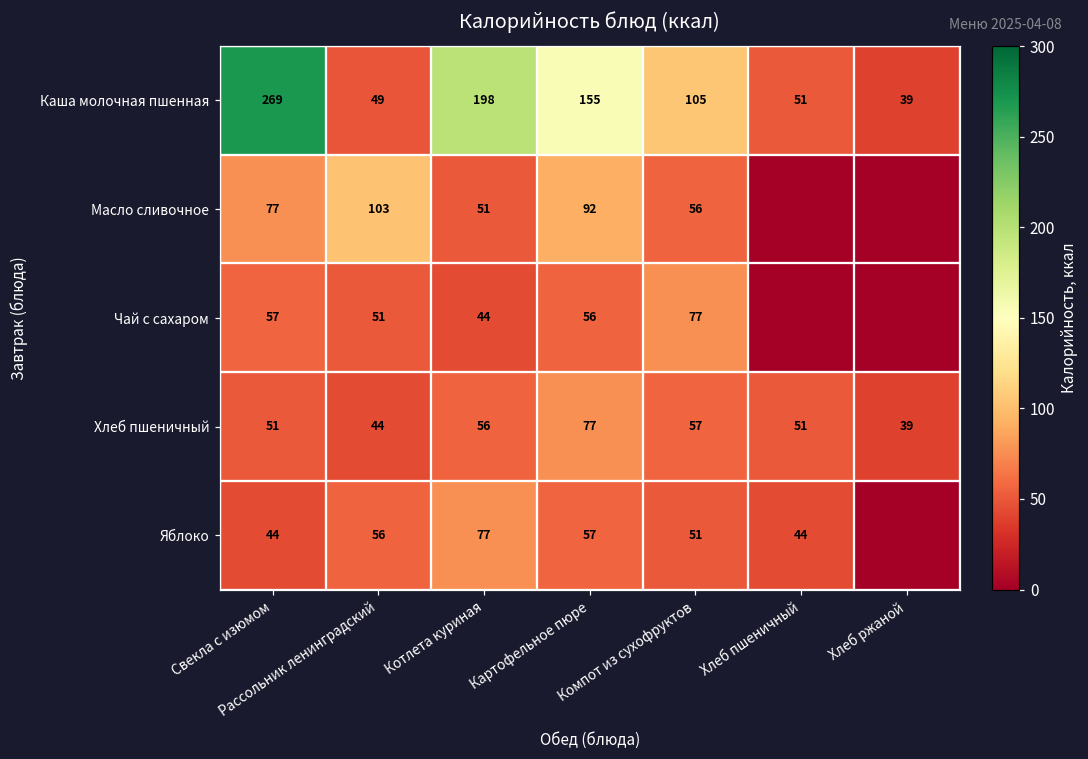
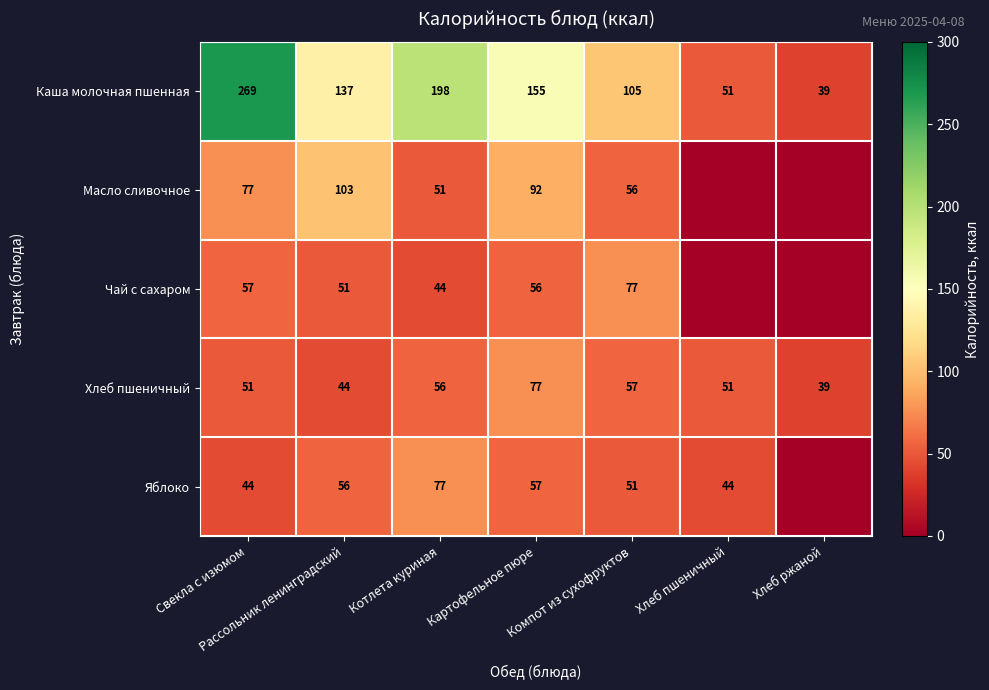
Каша молочная пшенная, Рассольник ленинградский: 49 -> 137
